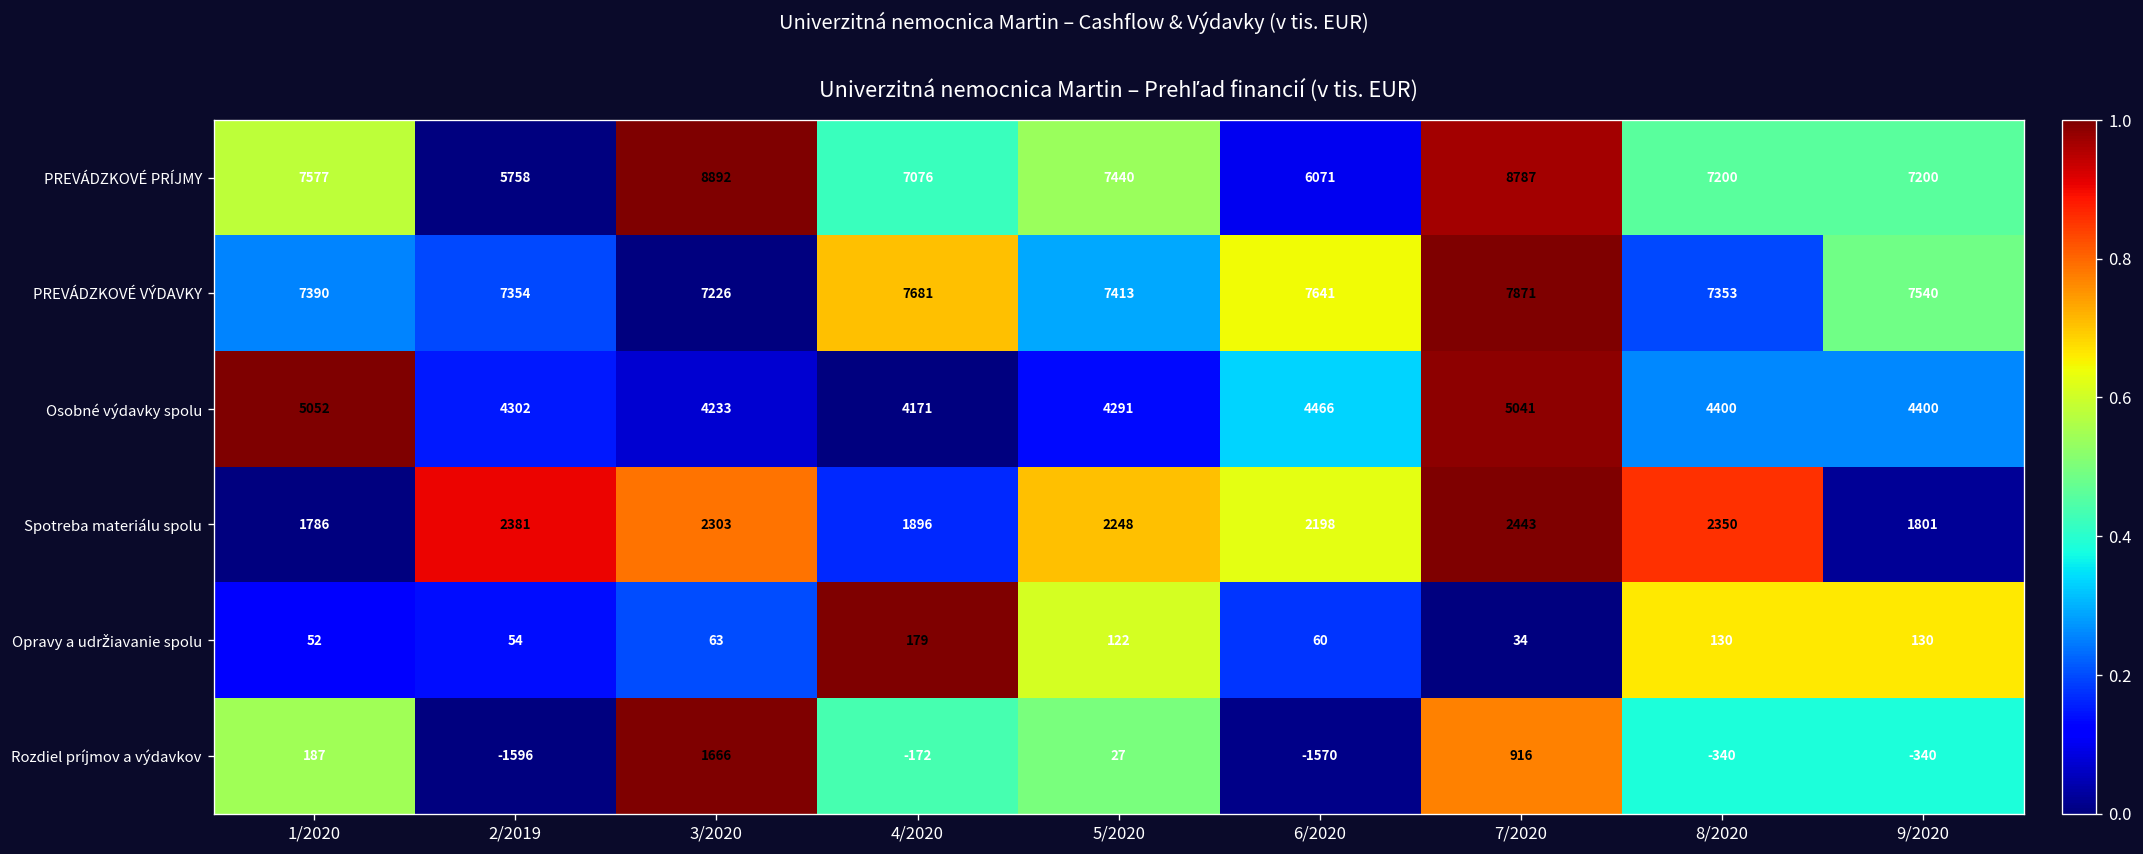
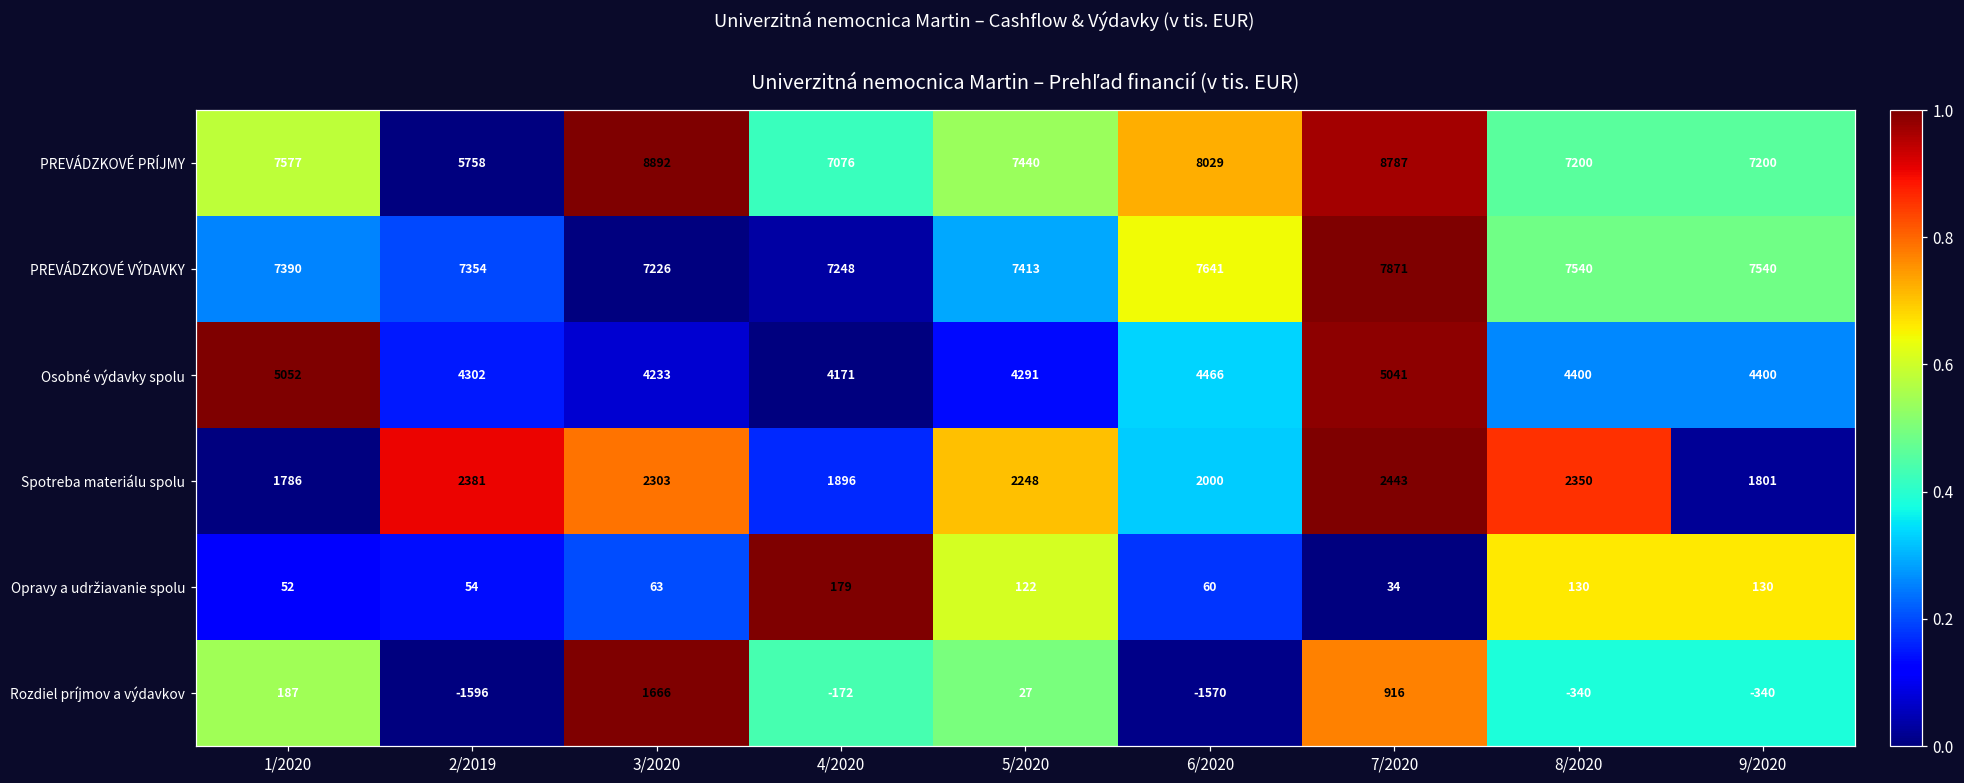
PREVÁDZKOVÉ PRÍJMY, 6/2020: 6071 -> 8029
PREVÁDZKOVÉ VÝDAVKY, 4/2020: 7681 -> 7248
PREVÁDZKOVÉ VÝDAVKY, 8/2020: 7353 -> 7540
Spotreba materiálu spolu, 6/2020: 2198 -> 2000
